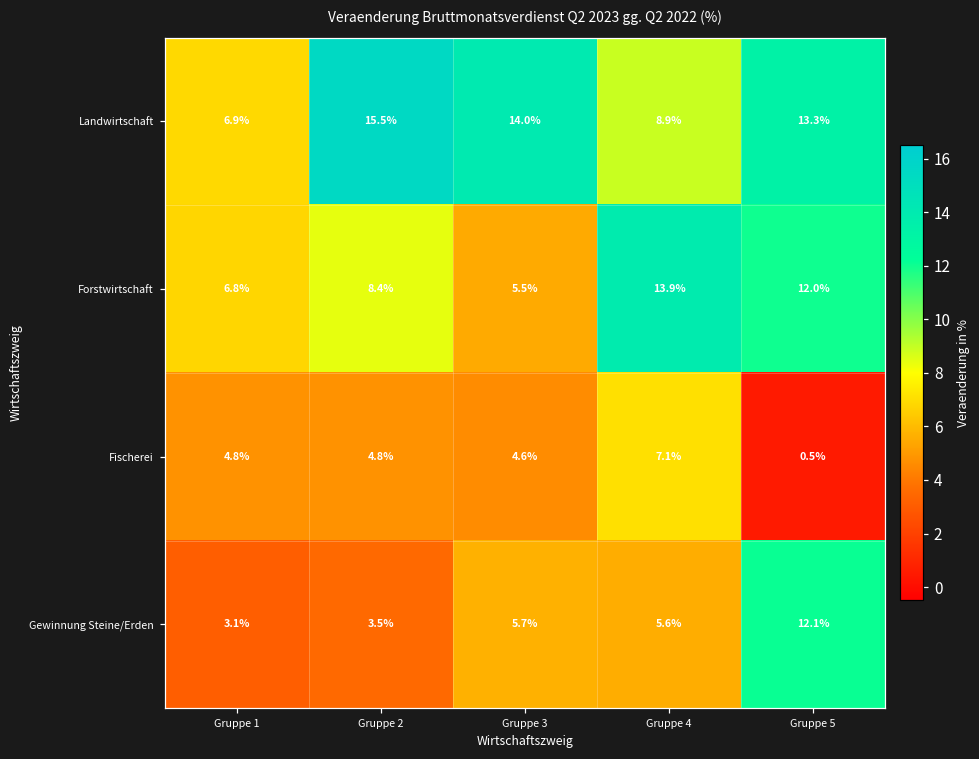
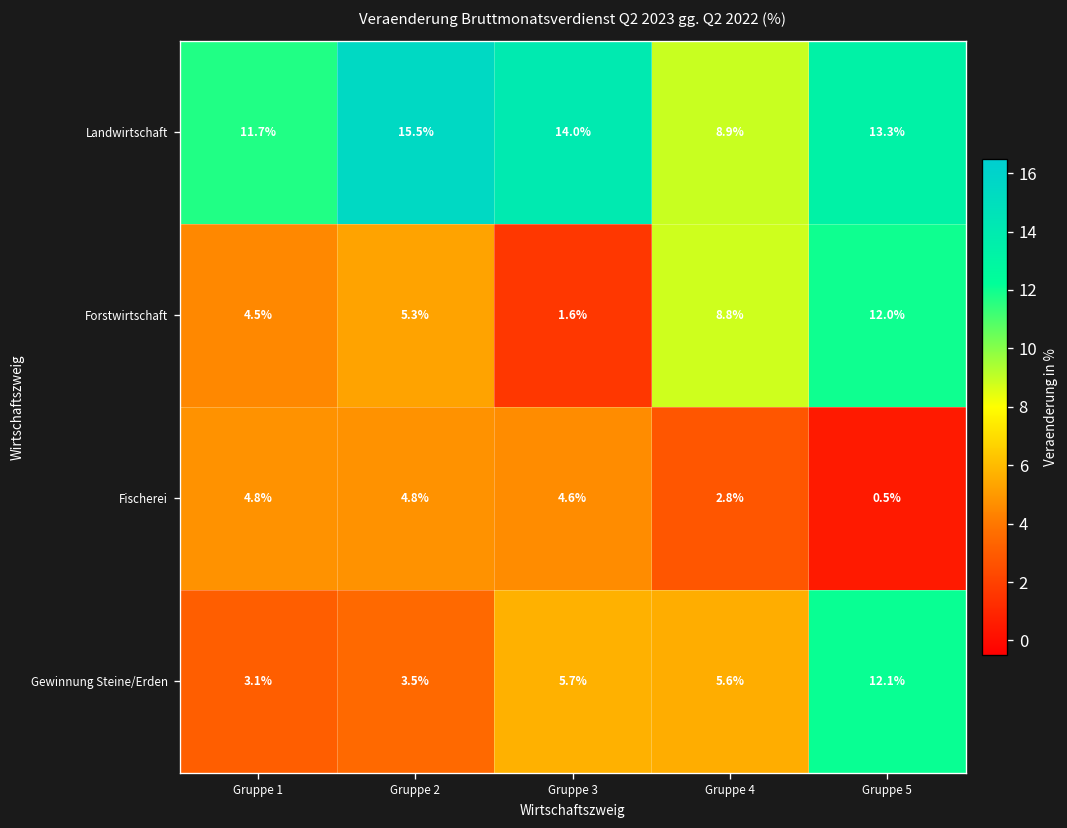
Landwirtschaft, Gruppe 1: 6.9% -> 11.7%
Forstwirtschaft, Gruppe 1: 6.8% -> 4.5%
Forstwirtschaft, Gruppe 2: 8.4% -> 5.3%
Forstwirtschaft, Gruppe 3: 5.5% -> 1.6%
Forstwirtschaft, Gruppe 4: 13.9% -> 8.8%
Fischerei, Gruppe 4: 7.1% -> 2.8%
